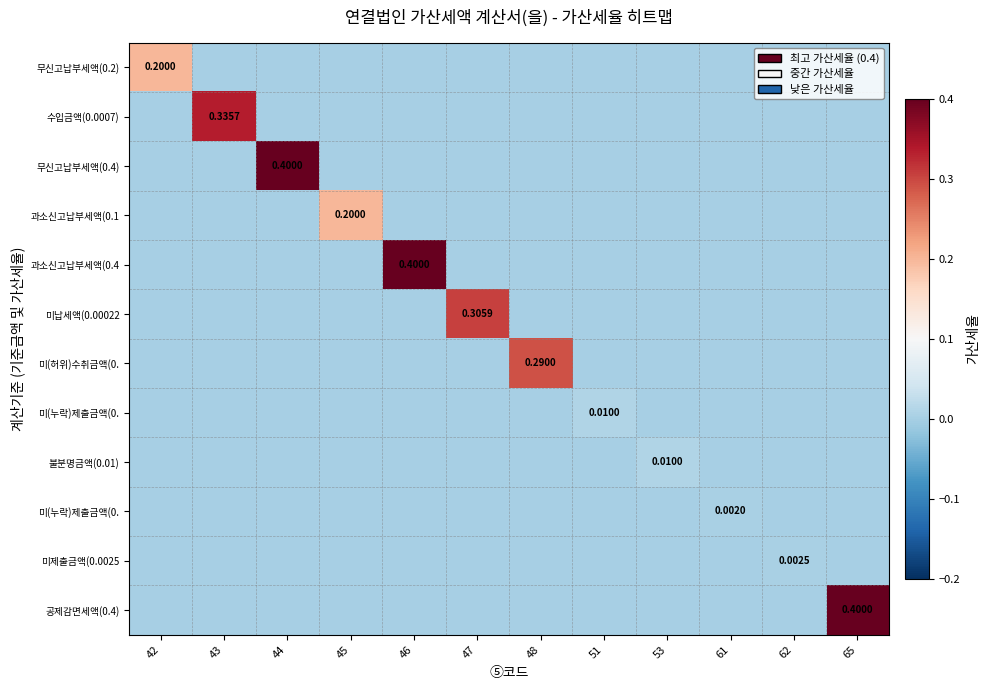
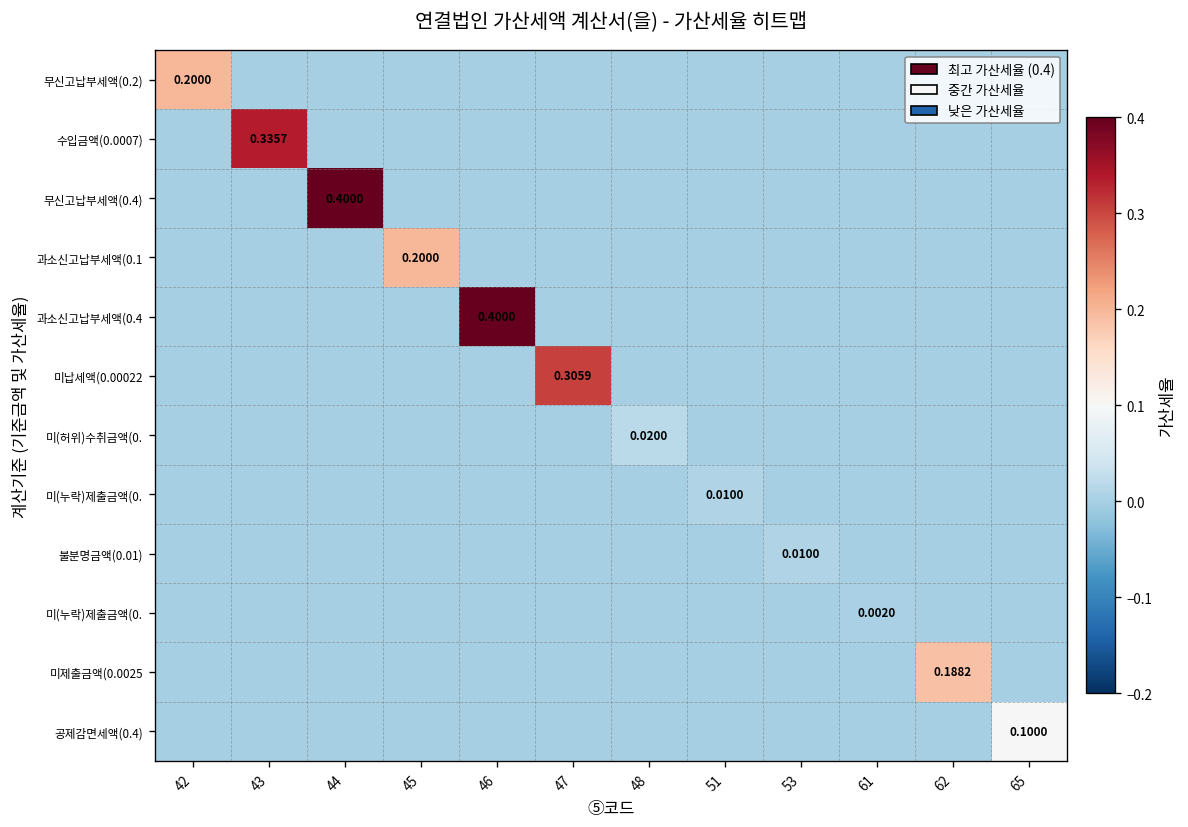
미(허위)수취금액(0., 48: 0.2900 -> 0.0200
미제출금액(0.0025, 62: 0.0025 -> 0.1882
공제감면세액(0.4), 65: 0.4000 -> 0.1000
